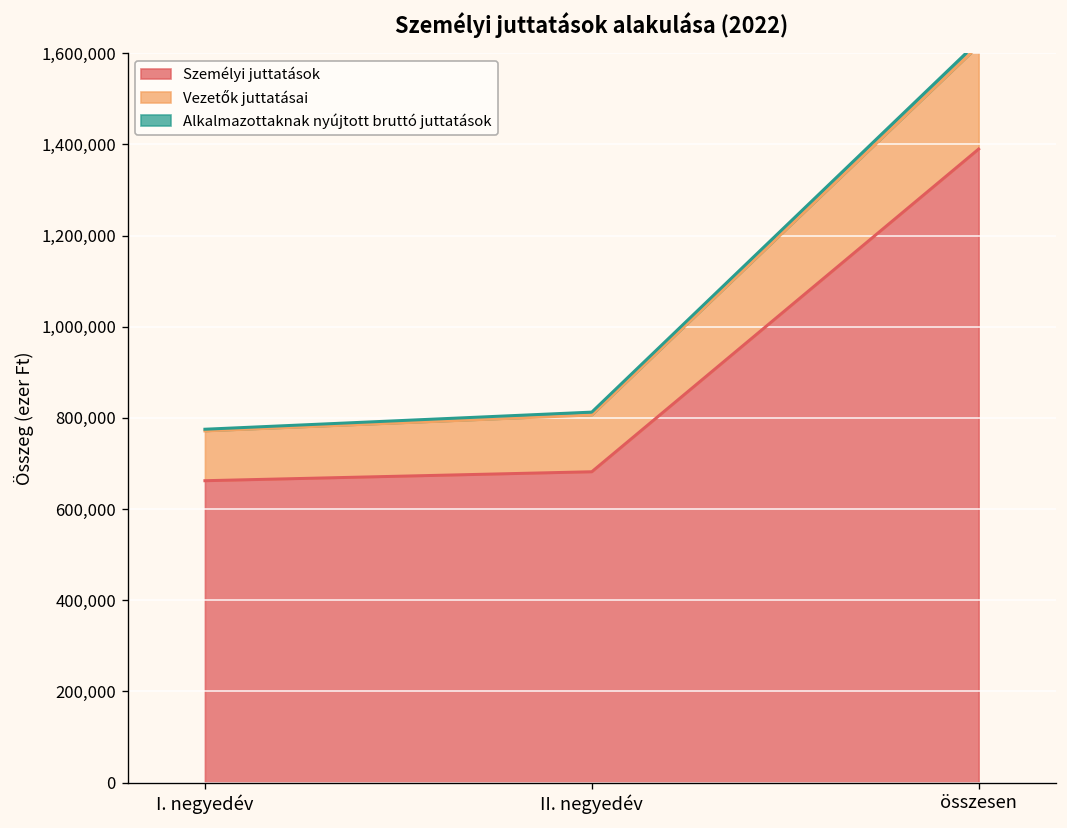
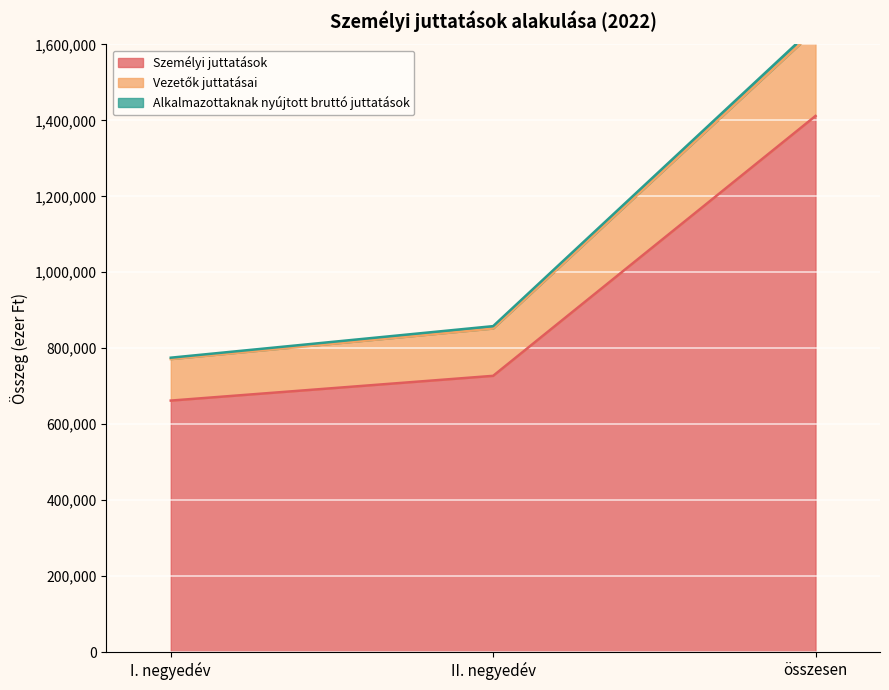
Személyi juttatások, II. negyedév: 680,000 -> 730,000
Személyi juttatások, összesen: 1,390,000 -> 1,410,000
